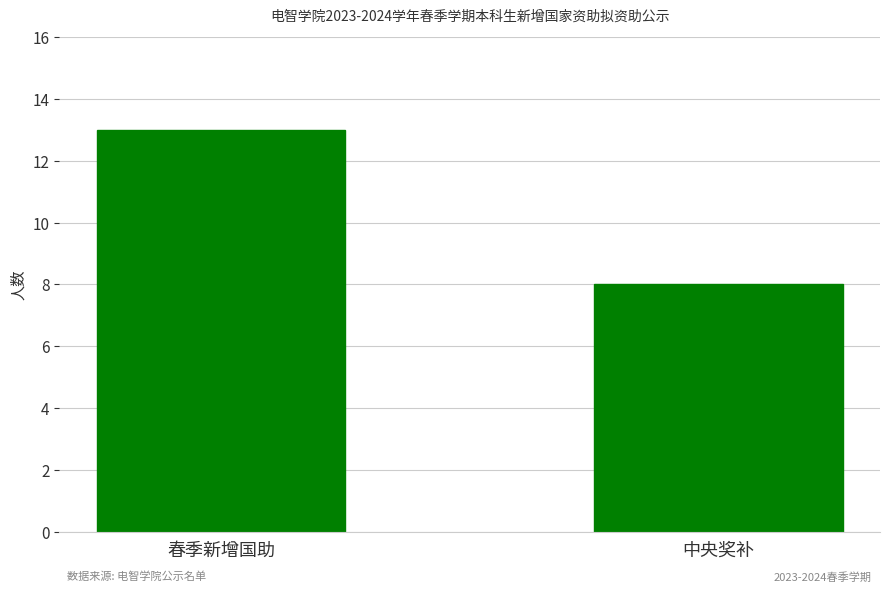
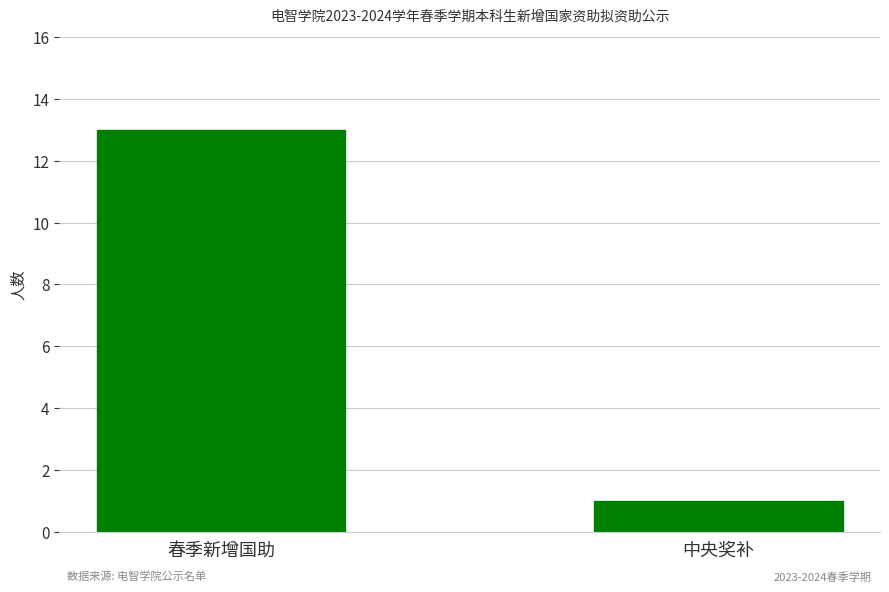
中央奖补: 8 -> 1
